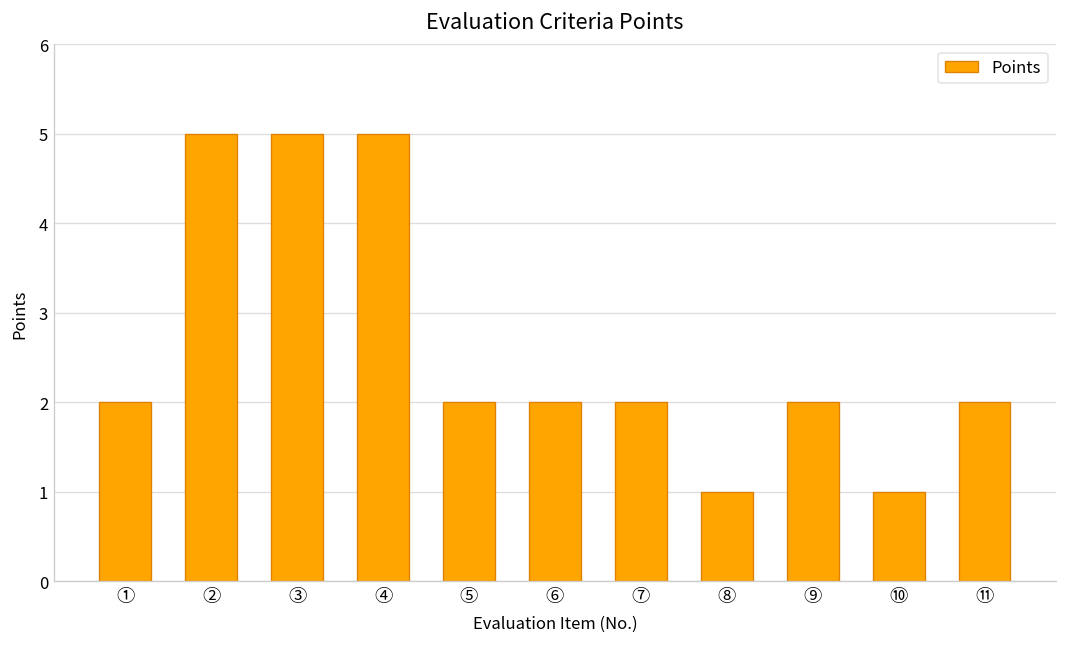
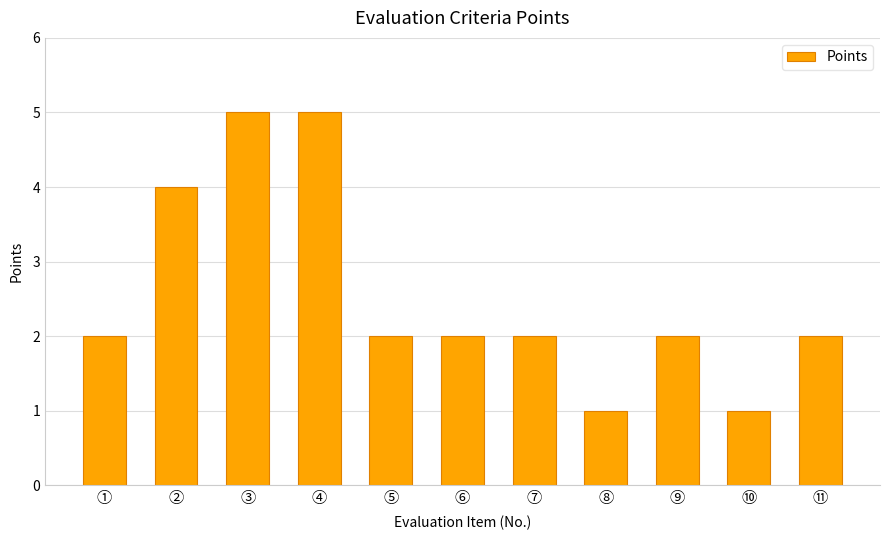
②: 5 -> 4
